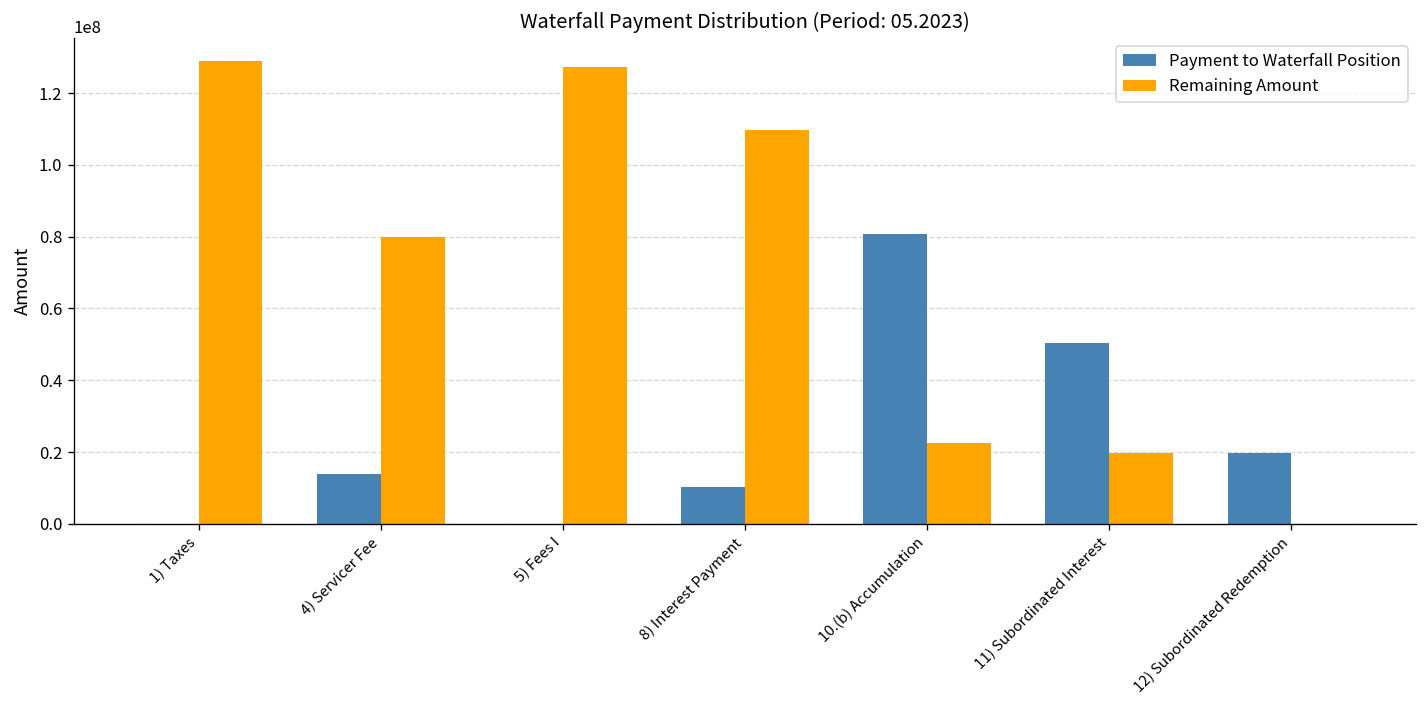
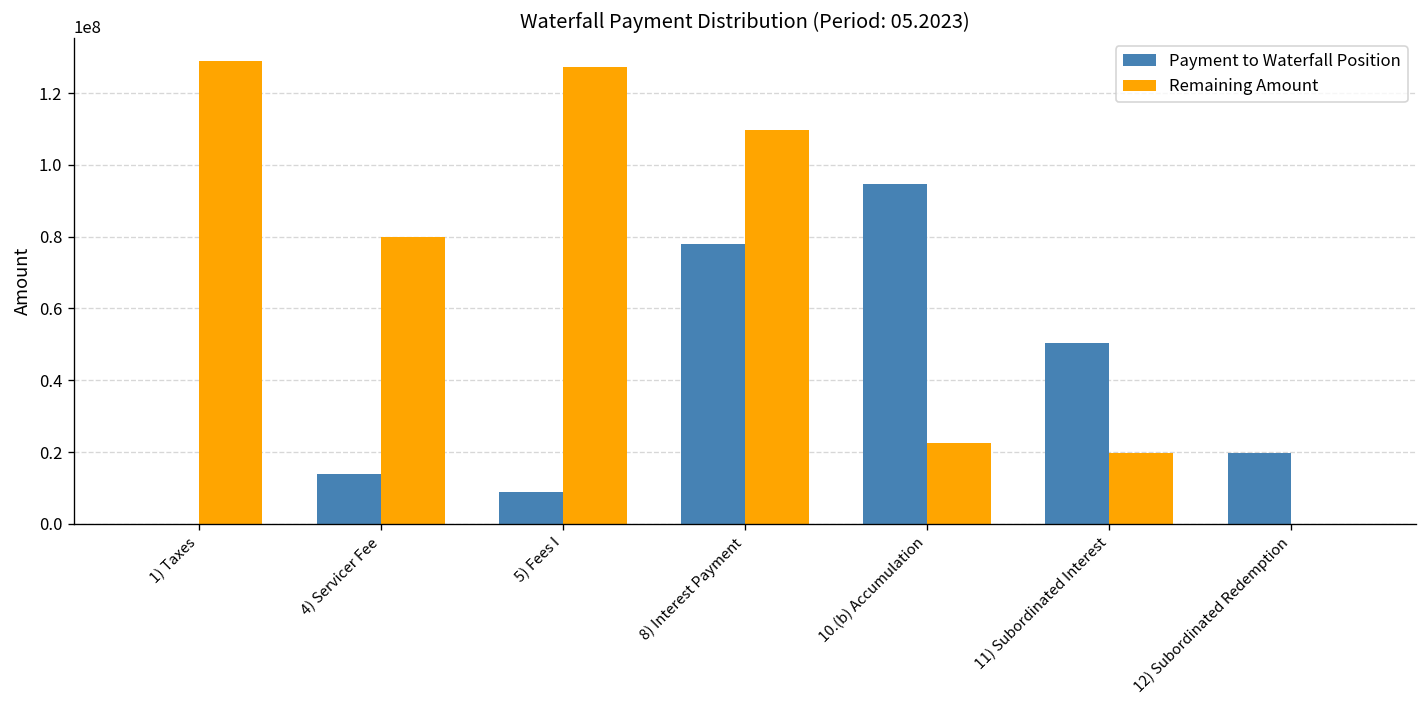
Payment to Waterfall Position, 5) Fees I: 0 -> 9000000
Payment to Waterfall Position, 8) Interest Payment: 10000000 -> 78000000
Payment to Waterfall Position, 10.(b) Accumulation: 81000000 -> 95000000
